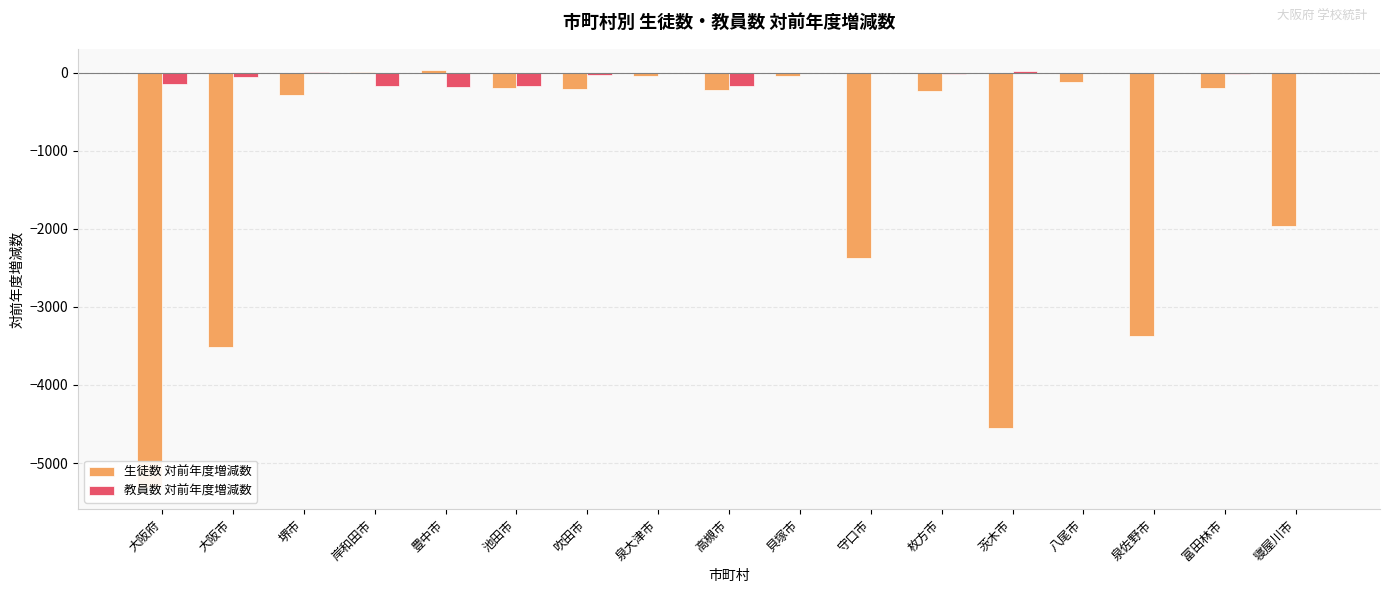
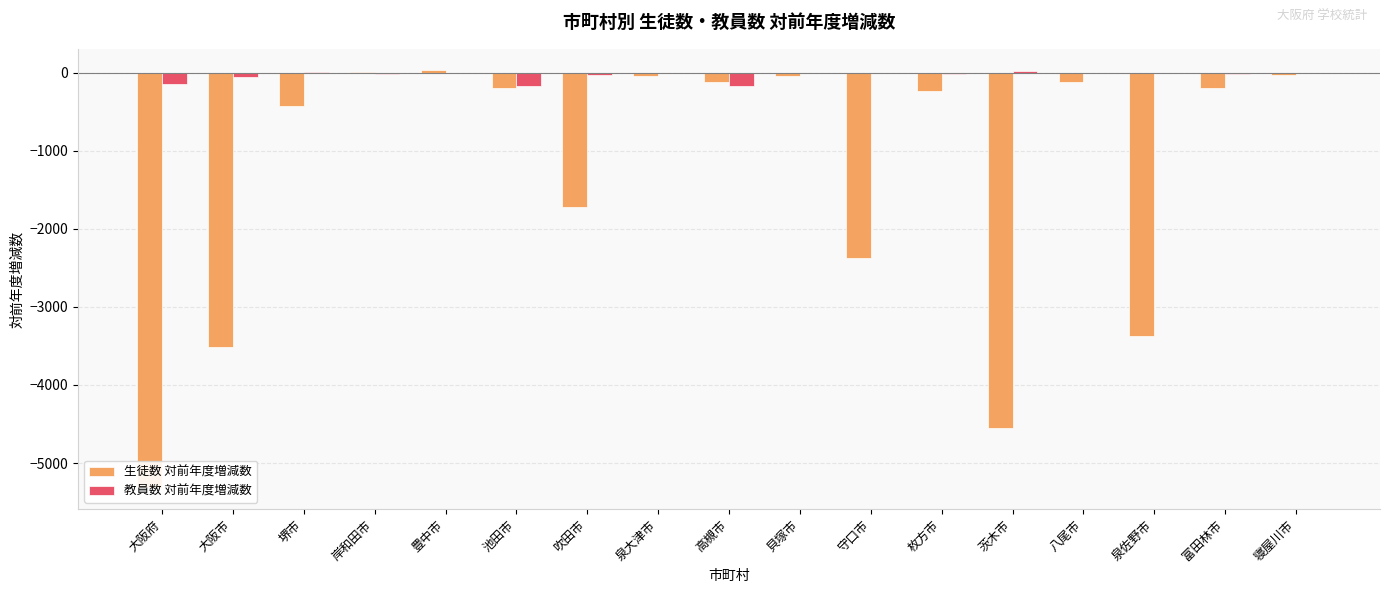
生徒数 対前年度増減数, 堺市: -300 -> -400
教員数 対前年度増減数, 岸和田市: -200 -> 0
教員数 対前年度増減数, 豊中市: -200 -> 0
生徒数 対前年度増減数, 吹田市: -200 -> -1700
生徒数 対前年度増減数, 高槻市: -200 -> -100
生徒数 対前年度増減数, 寝屋川市: -2000 -> 0
